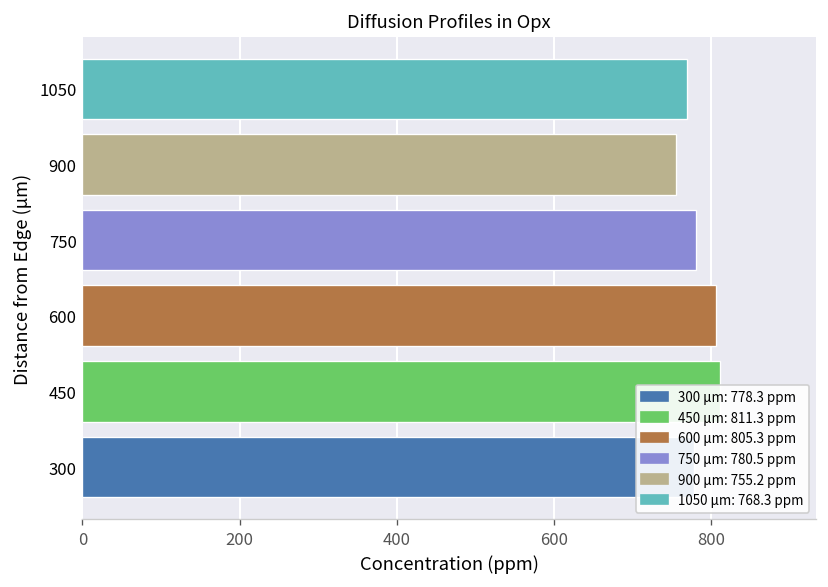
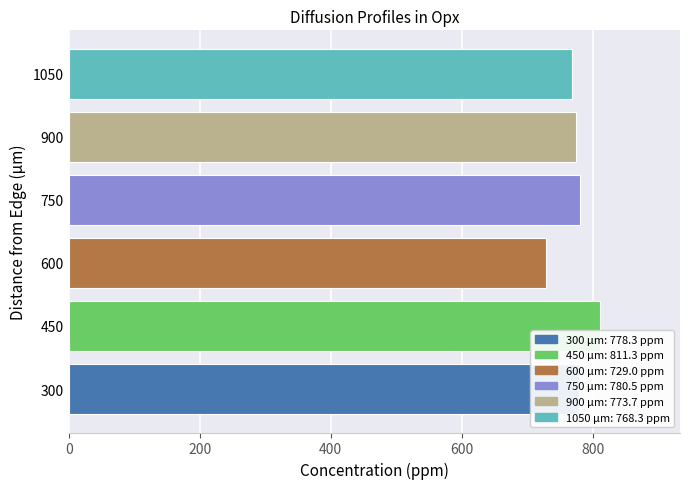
900: 760 -> 770
600: 810 -> 730
